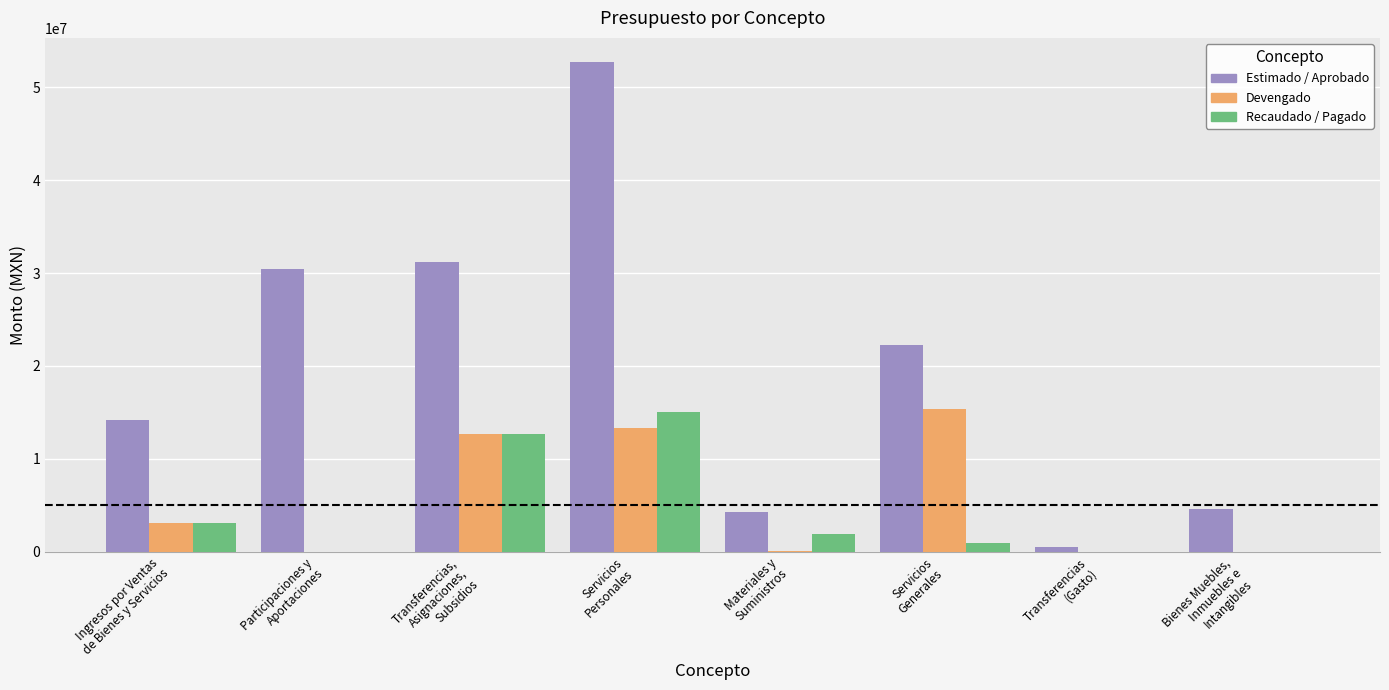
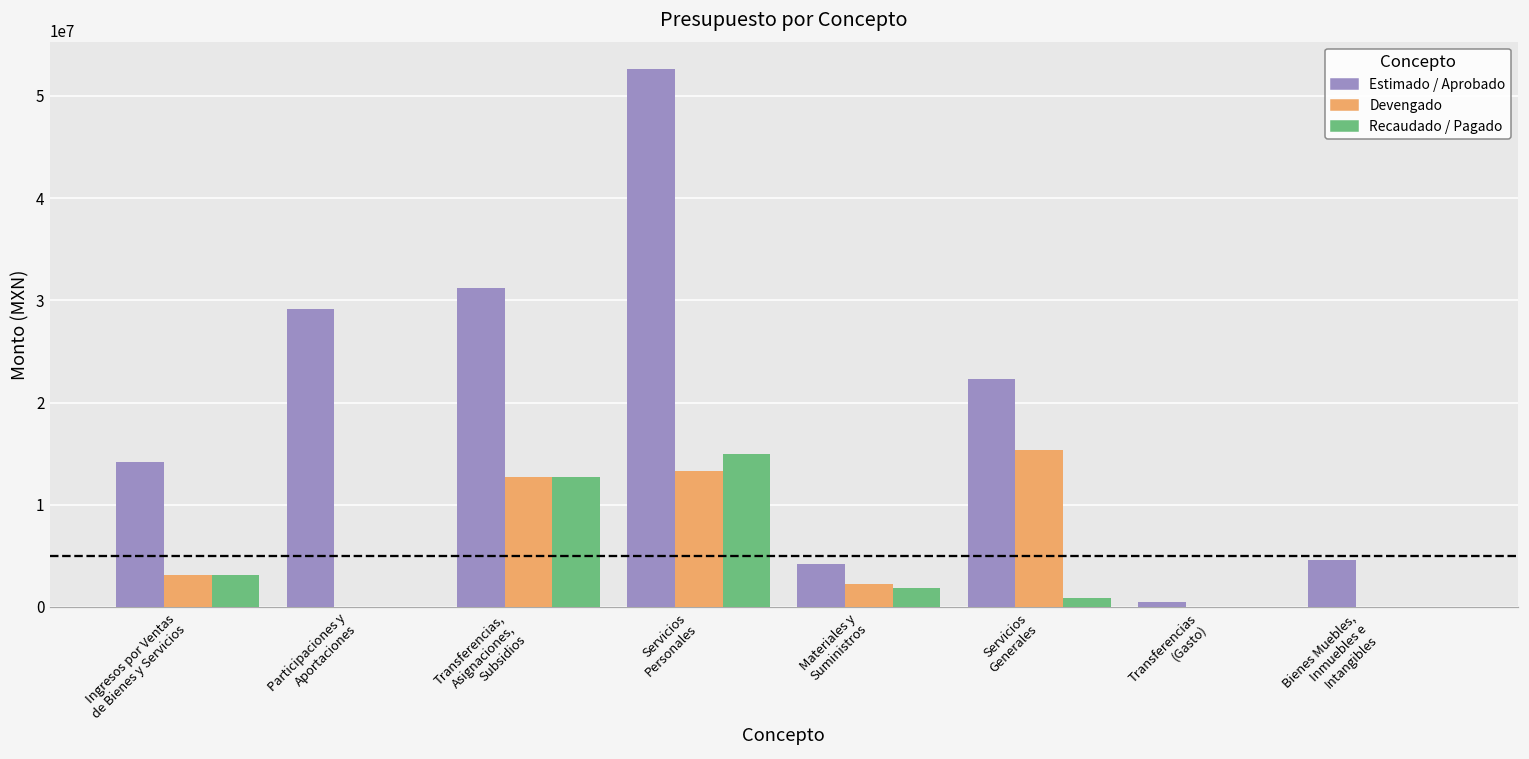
Estimado / Aprobado, Participaciones y Aportaciones: 30000000 -> 29000000
Devengado, Materiales y Suministros: 0 -> 2000000
